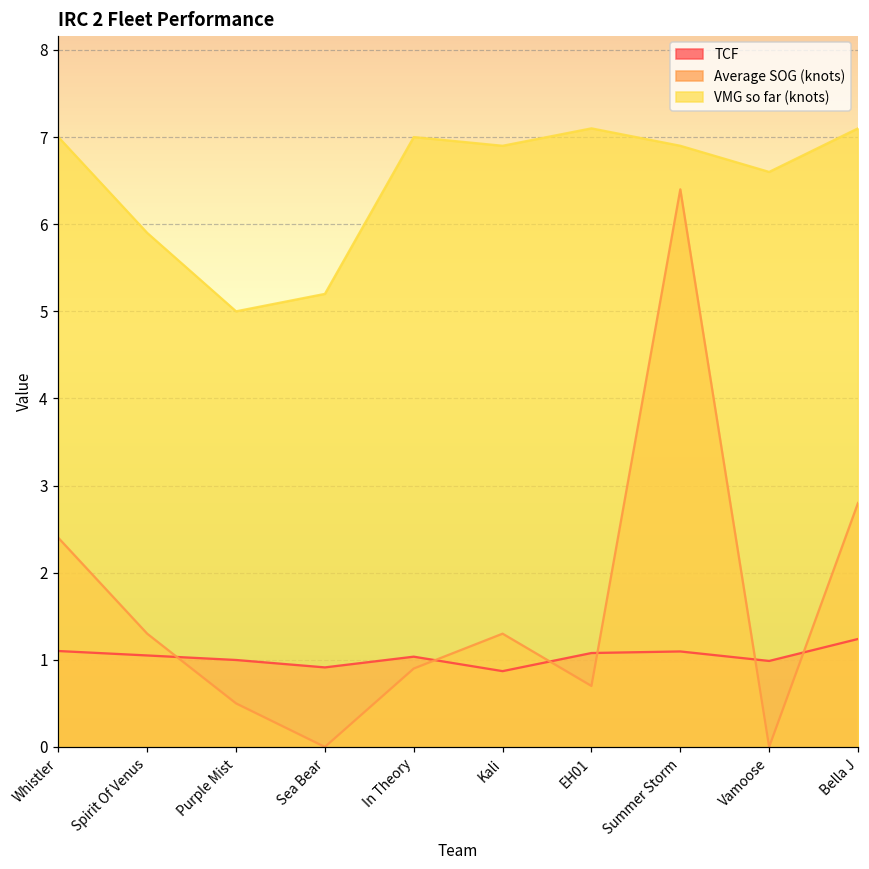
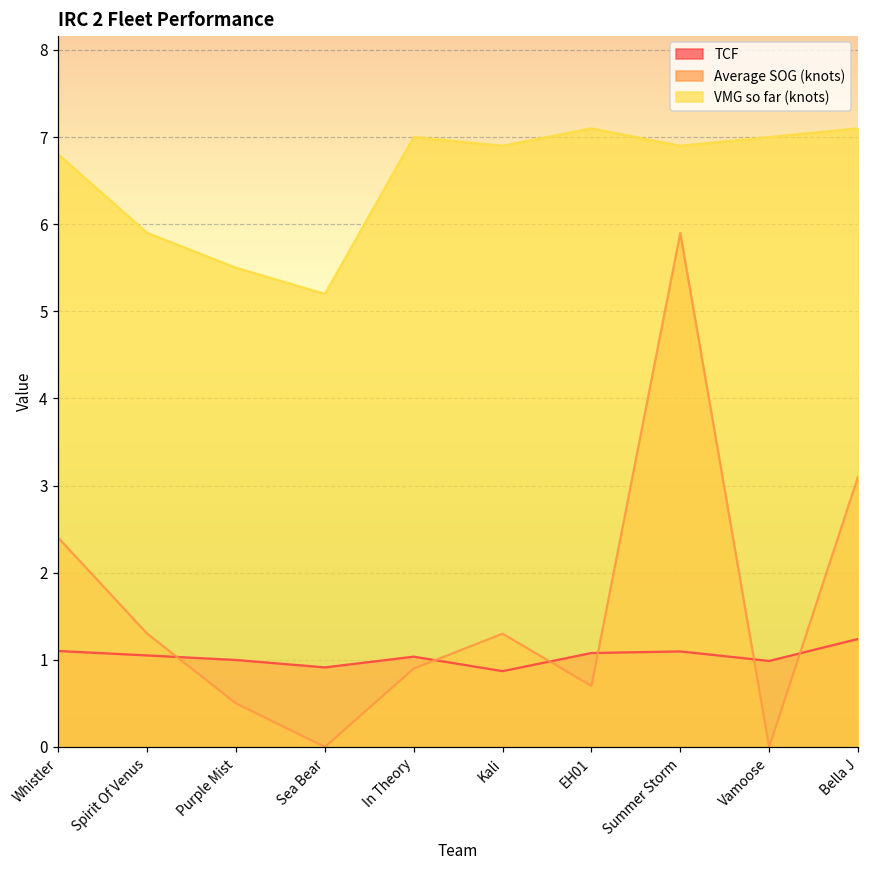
VMG so far (knots), Whistler: 7.0 -> 6.8
VMG so far (knots), Purple Mist: 5.0 -> 5.5
Average SOG (knots), Summer Storm: 6.4 -> 5.9
VMG so far (knots), Vamoose: 6.6 -> 7.0
Average SOG (knots), Bella J: 2.8 -> 3.1
